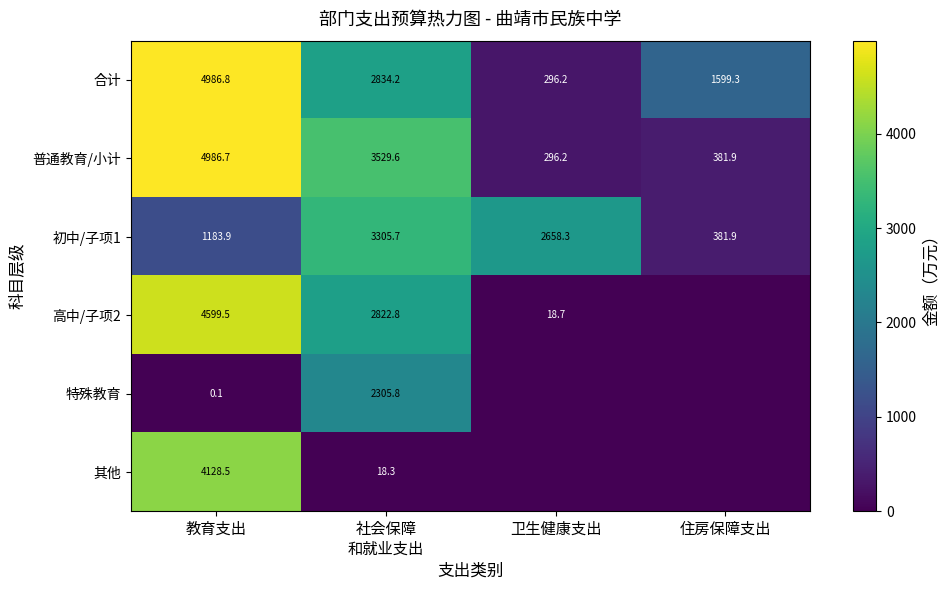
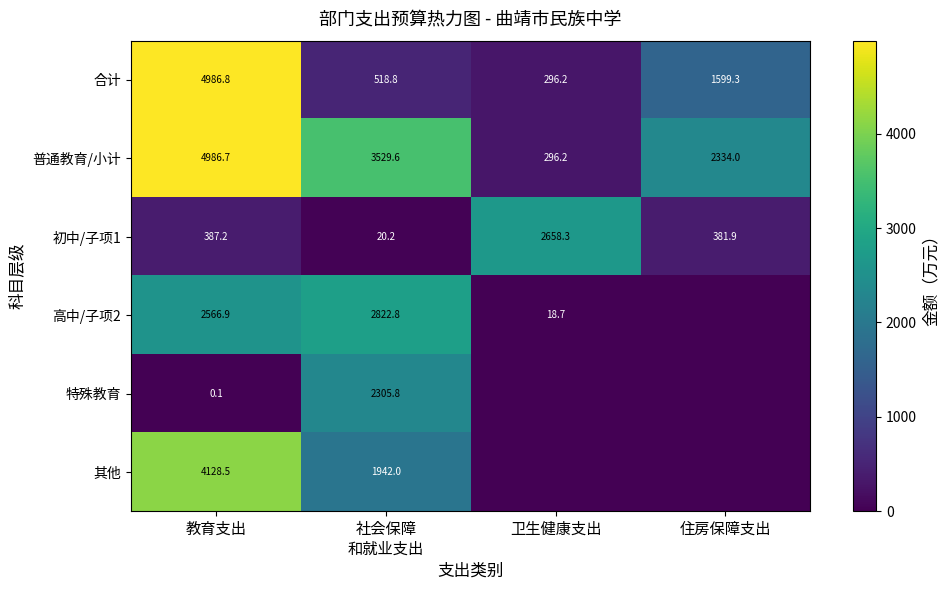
合计, 社会保障 和就业支出: 2834.2 -> 518.8
普通教育/小计, 住房保障支出: 381.9 -> 2334.0
初中/子项1, 教育支出: 1183.9 -> 387.2
初中/子项1, 社会保障 和就业支出: 3305.7 -> 20.2
高中/子项2, 教育支出: 4599.5 -> 2566.9
其他, 社会保障 和就业支出: 18.3 -> 1942.0
